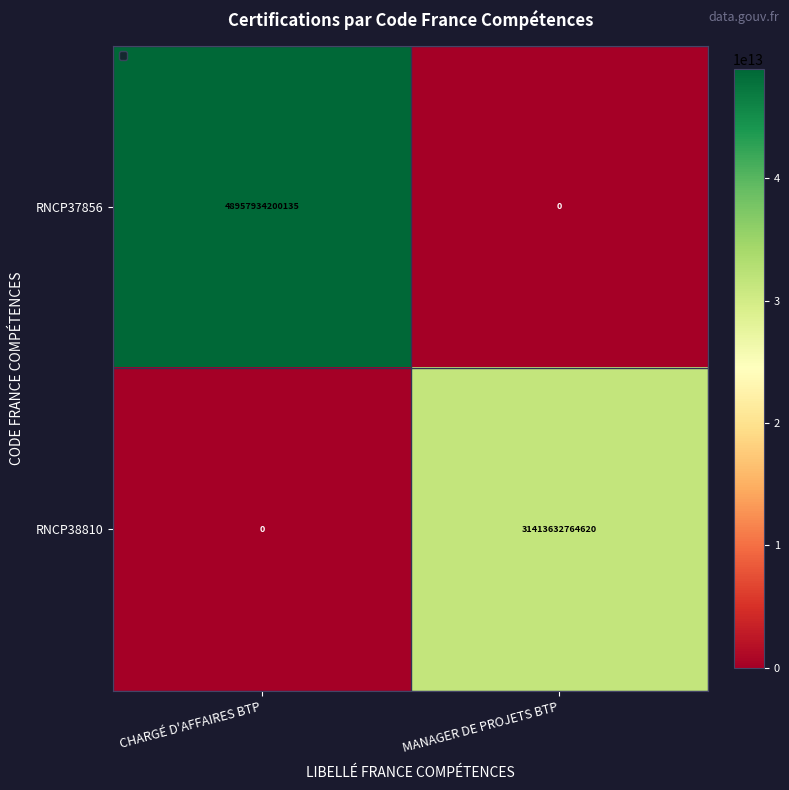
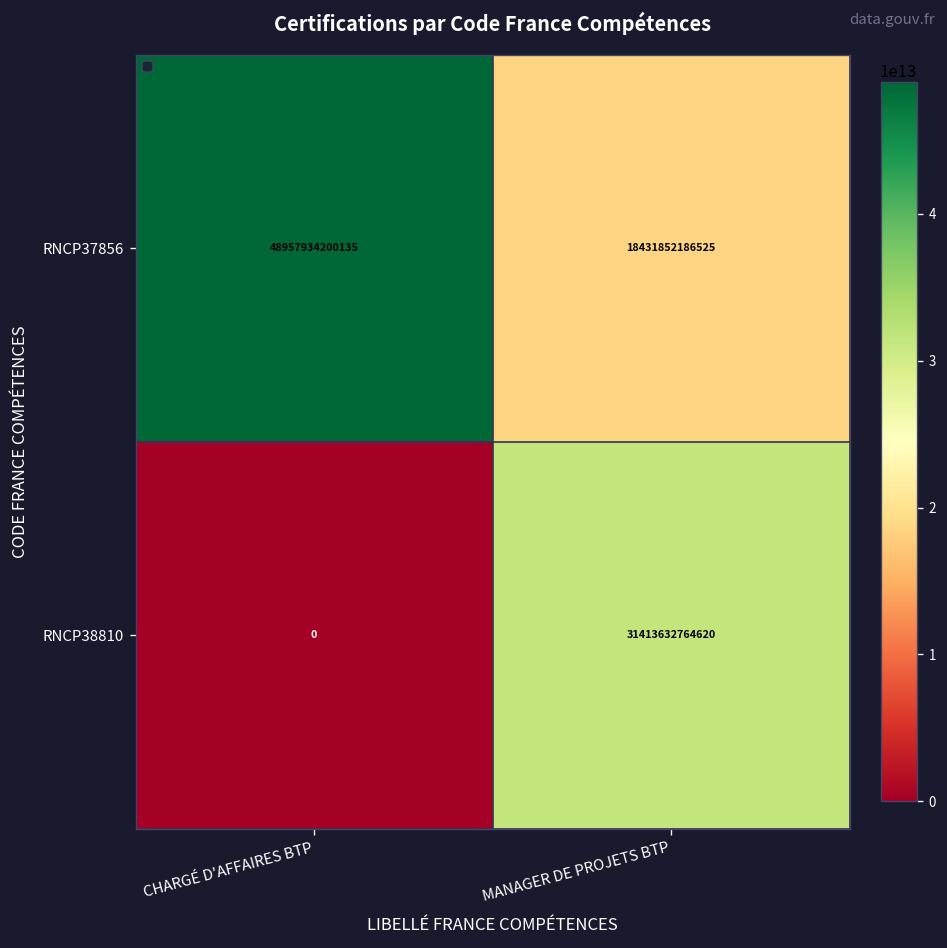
RNCP37856, MANAGER DE PROJETS BTP: 0 -> 18431852186525
